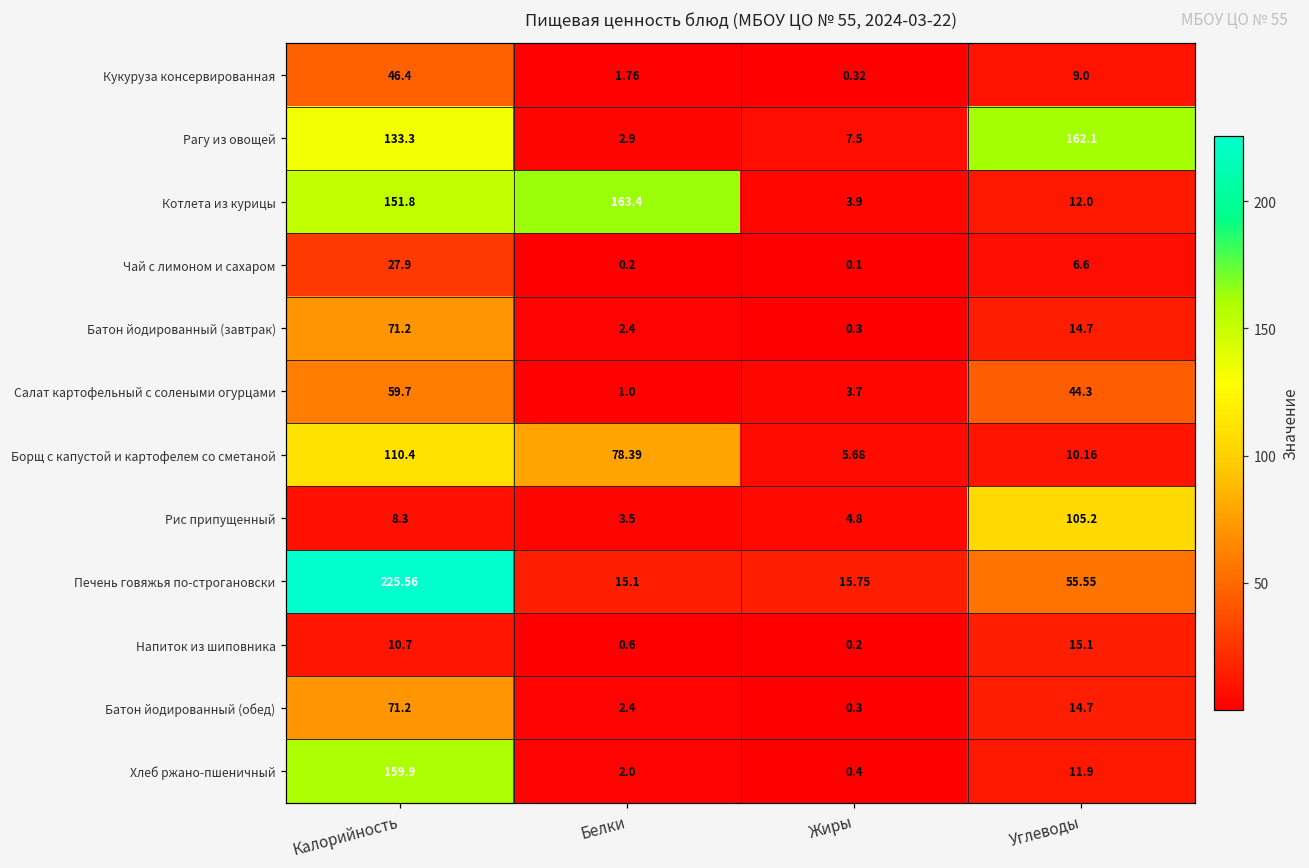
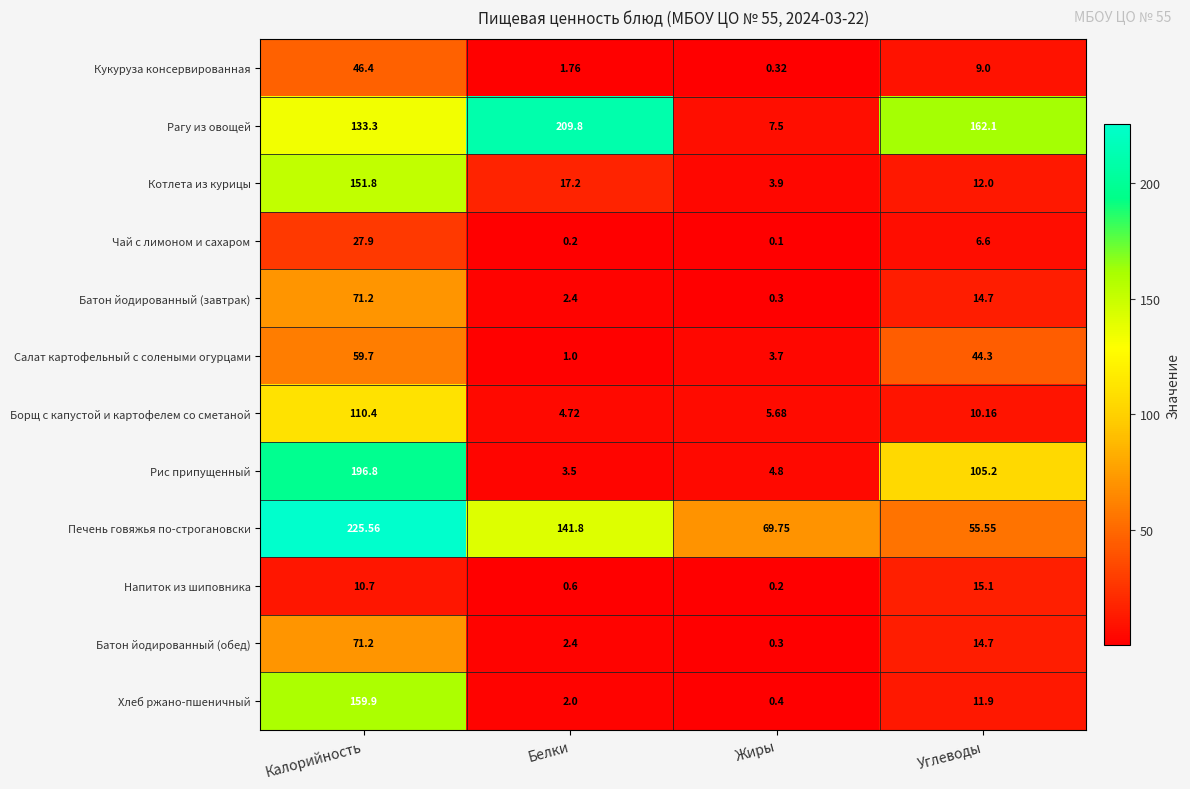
Рагу из овощей, Белки: 2.9 -> 209.8
Котлета из курицы, Белки: 163.4 -> 17.2
Борщ с капустой и картофелем со сметаной, Белки: 78.39 -> 4.72
Рис припущенный, Калорийность: 8.3 -> 196.8
Печень говяжья по-строгановски, Белки: 15.1 -> 141.8
Печень говяжья по-строгановски, Жиры: 15.75 -> 69.75
